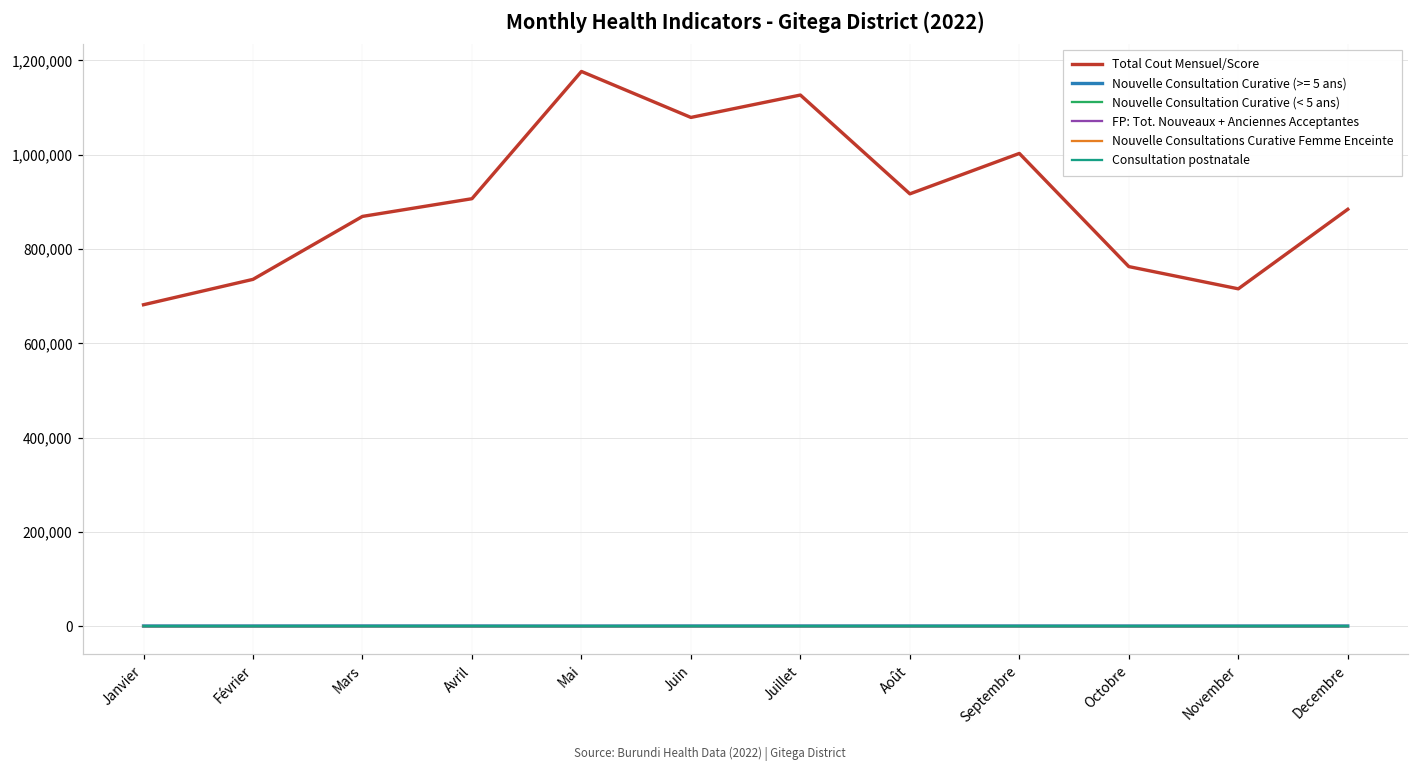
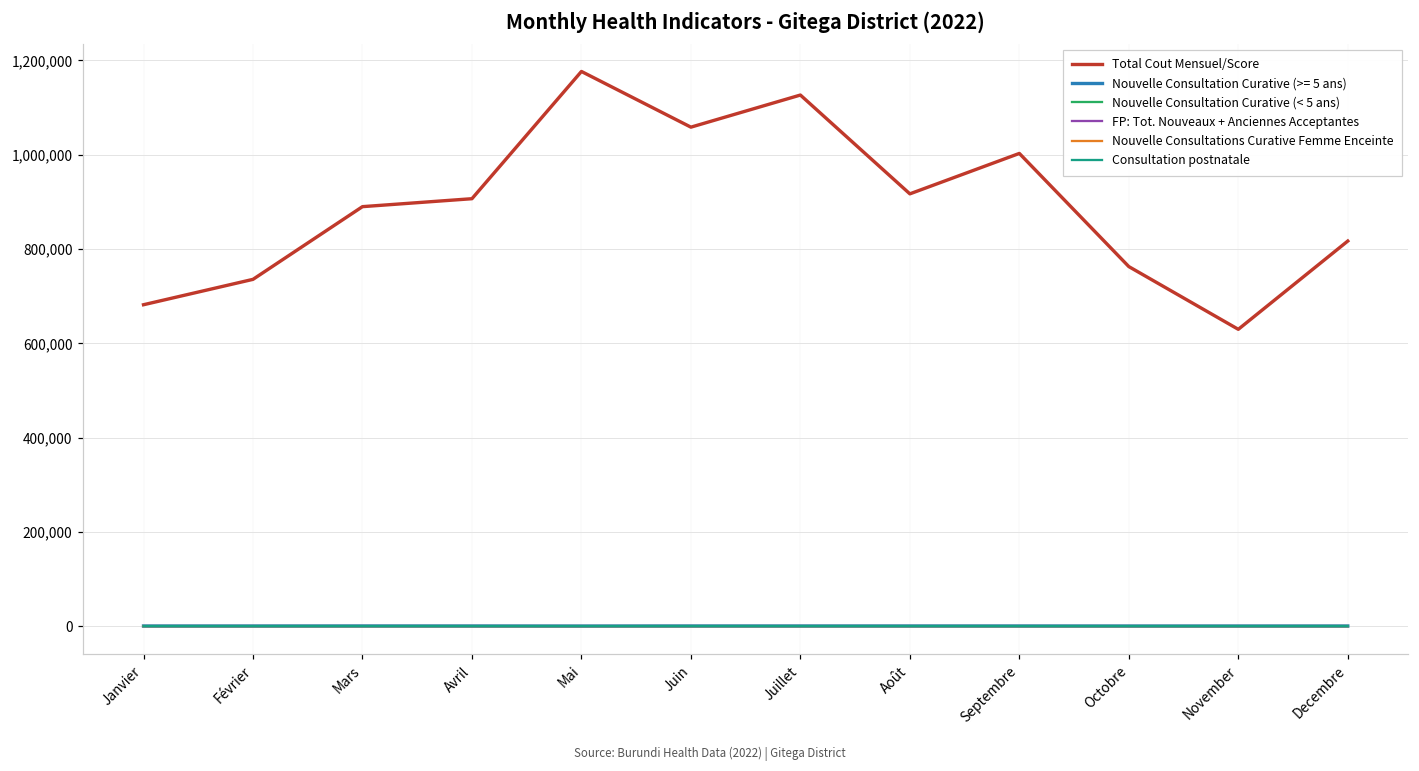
Total Cout Mensuel/Score, Mars: 870,000 -> 890,000
Total Cout Mensuel/Score, Juin: 1,080,000 -> 1,060,000
Total Cout Mensuel/Score, November: 720,000 -> 630,000
Total Cout Mensuel/Score, Decembre: 880,000 -> 820,000
